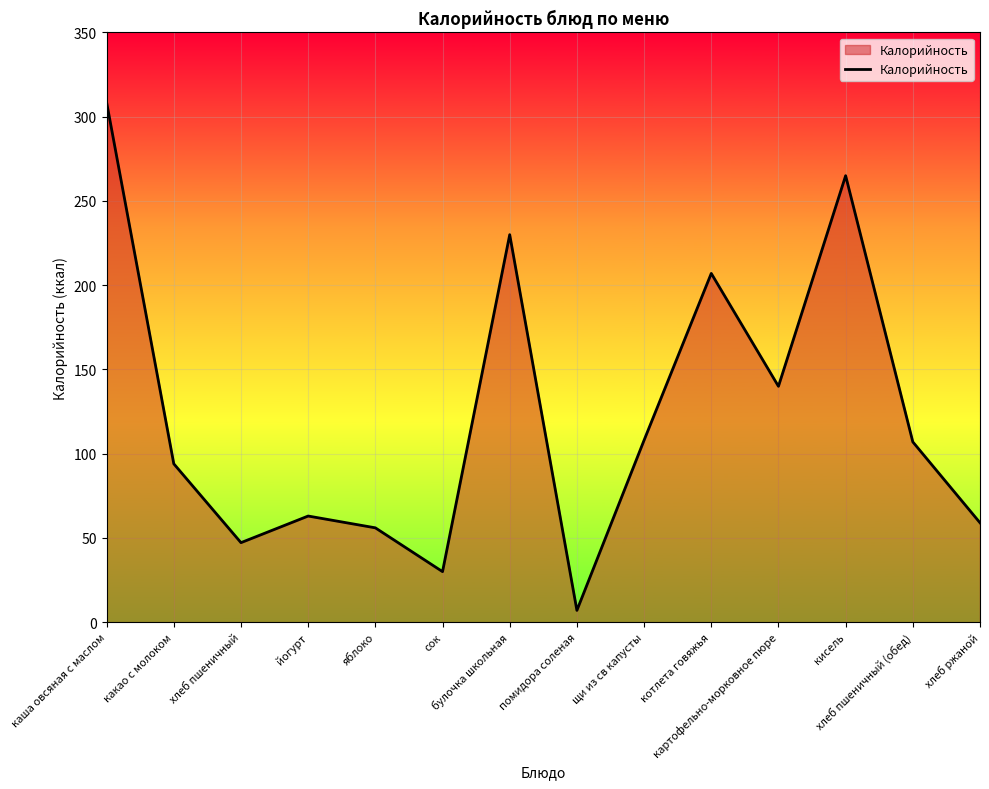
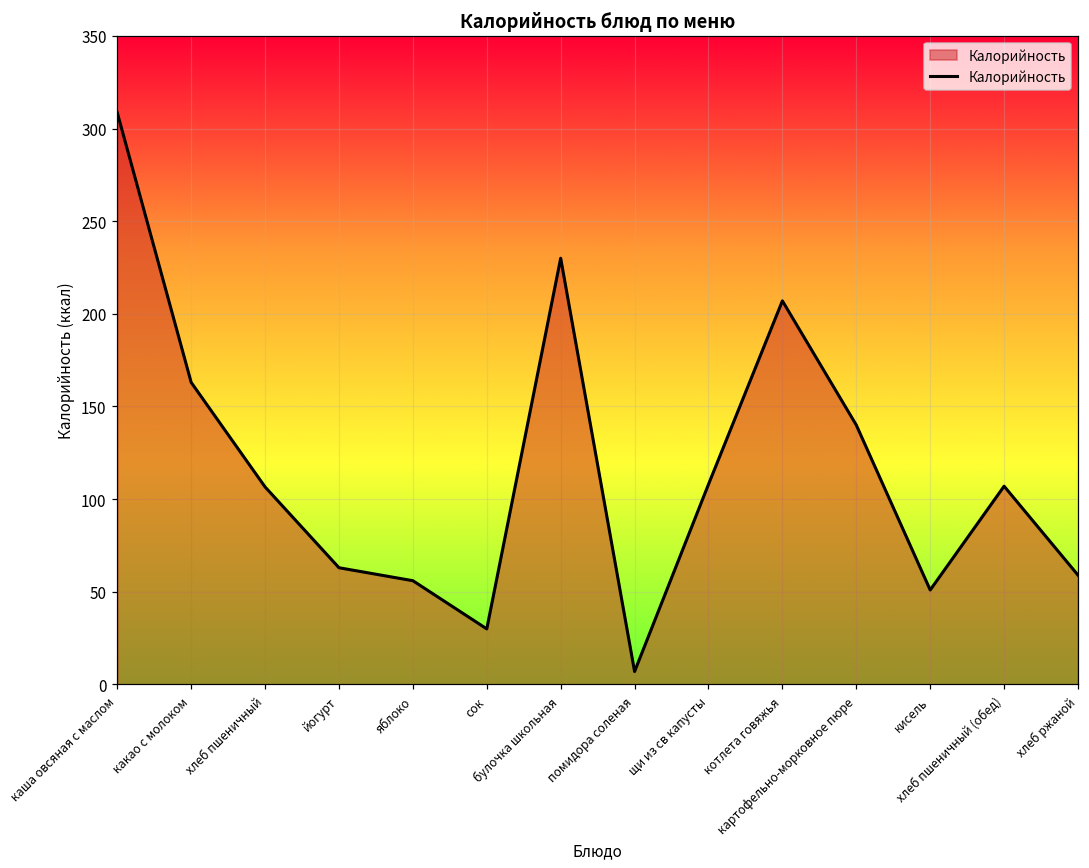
какао с молоком: 94 -> 163
хлеб пшеничный: 47 -> 107
кисель: 265 -> 51
